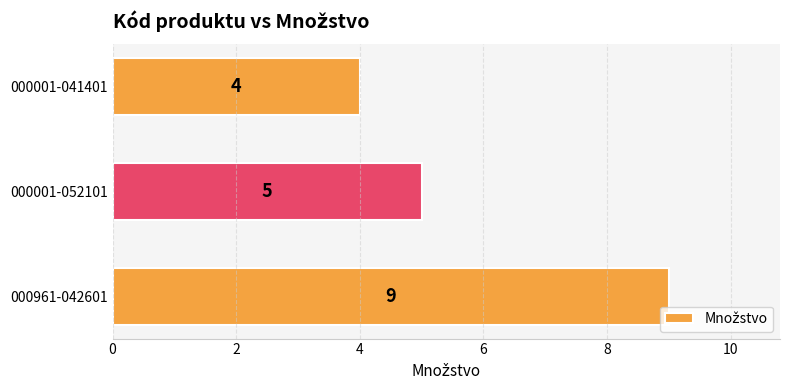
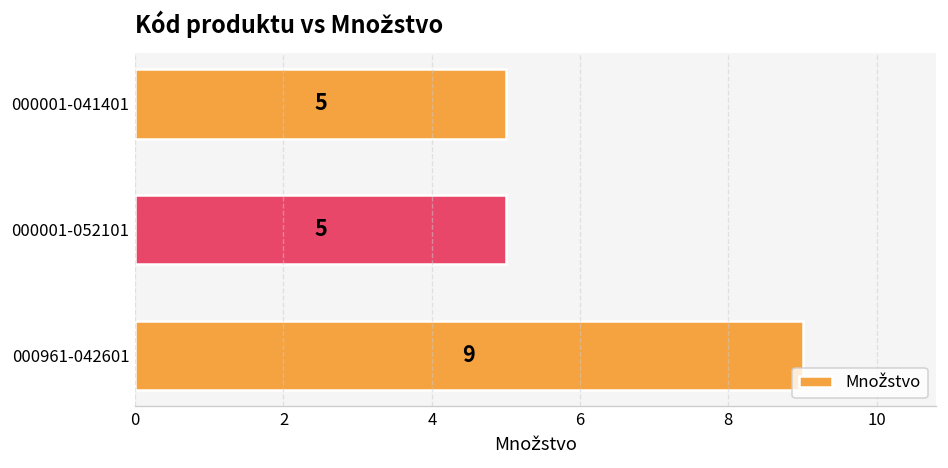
000001-041401: 4 -> 5
